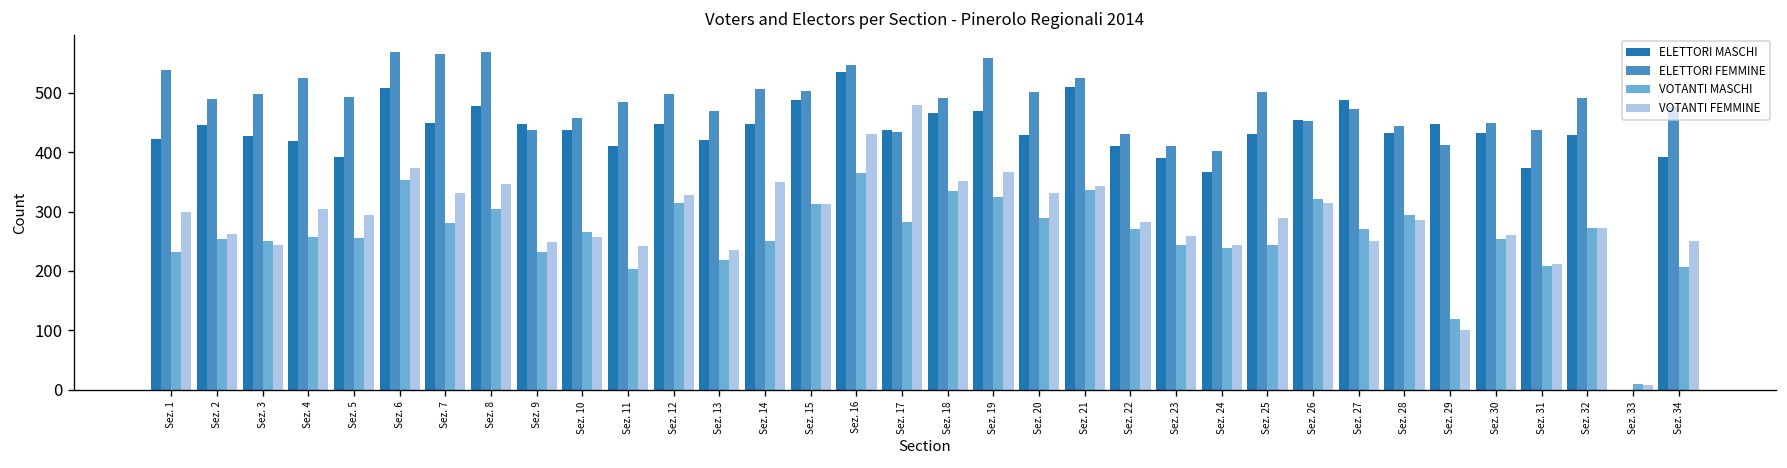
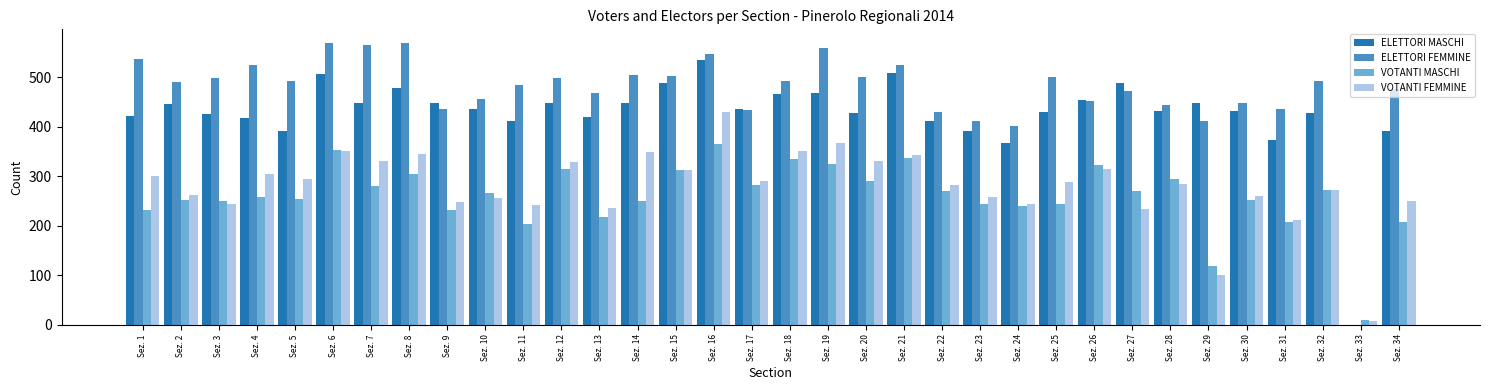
VOTANTI FEMMINE, Sez. 6: 370 -> 350
VOTANTI FEMMINE, Sez. 17: 480 -> 290
VOTANTI FEMMINE, Sez. 27: 250 -> 230
